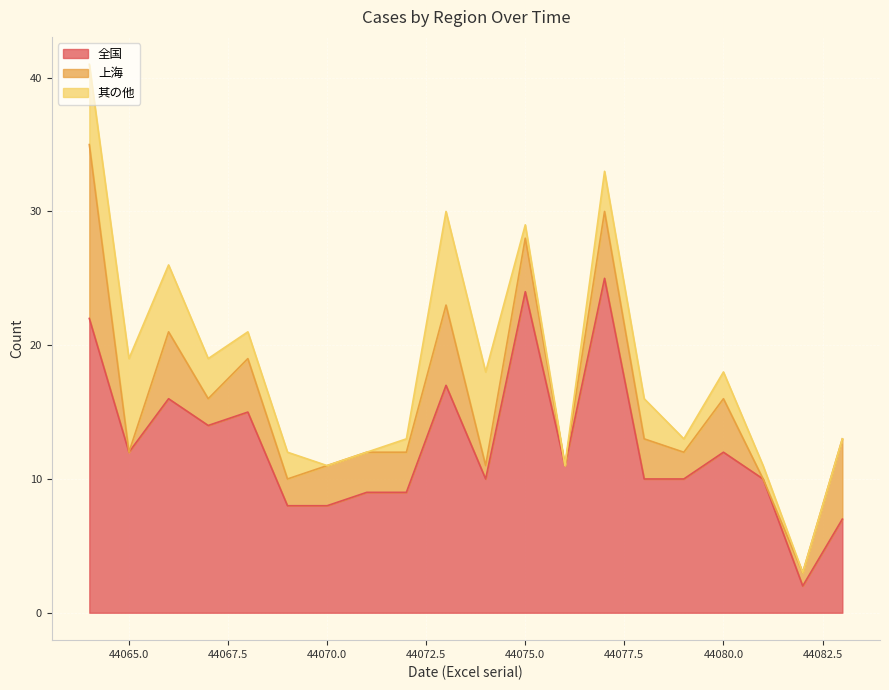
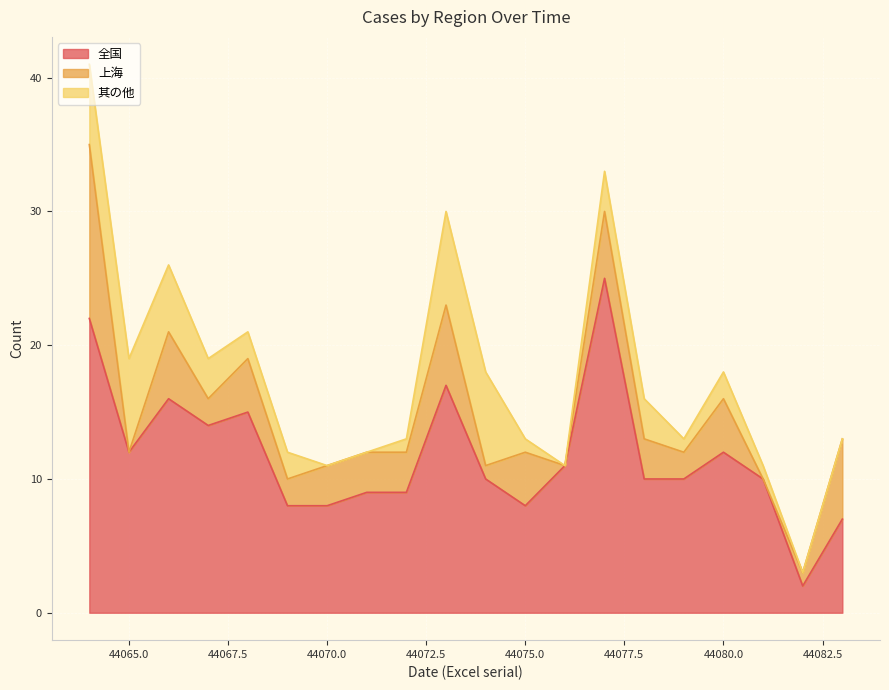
全国, 44075.0: 24 -> 8
